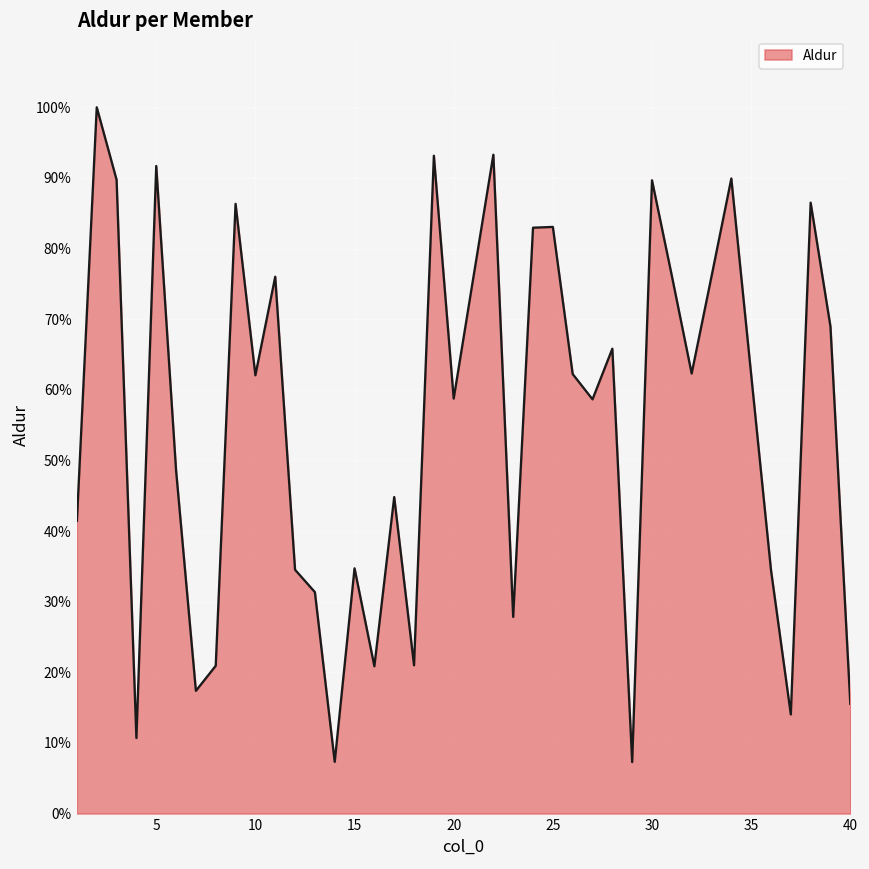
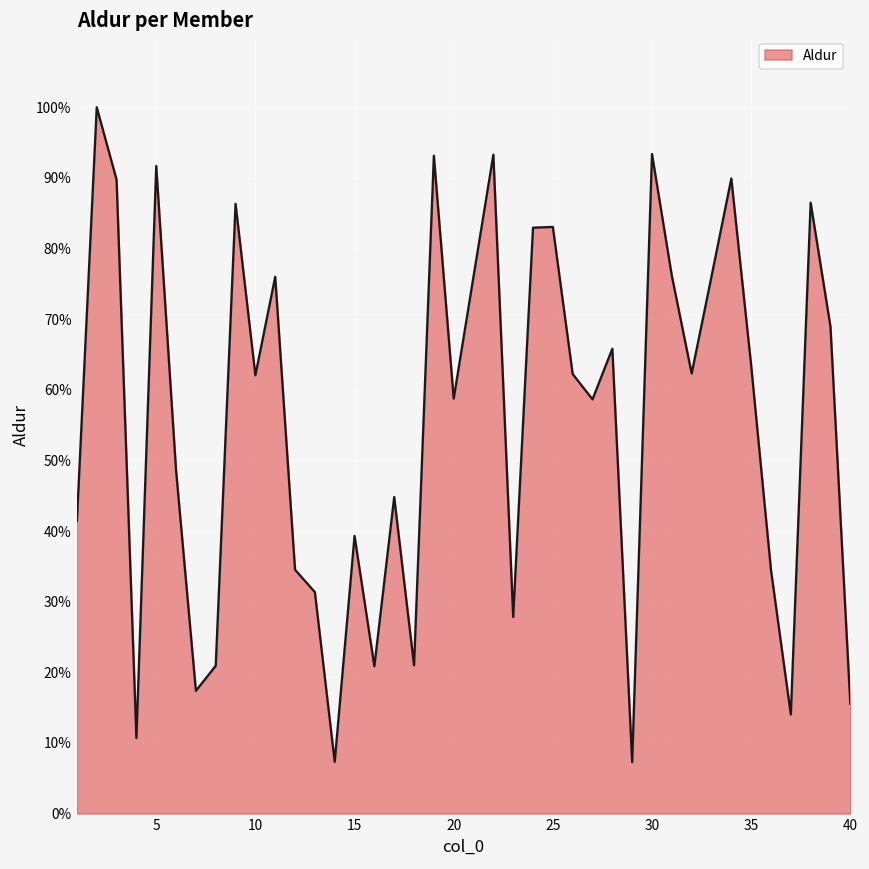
15: 35% -> 39%
30: 90% -> 93%
35: 62% -> 63%
